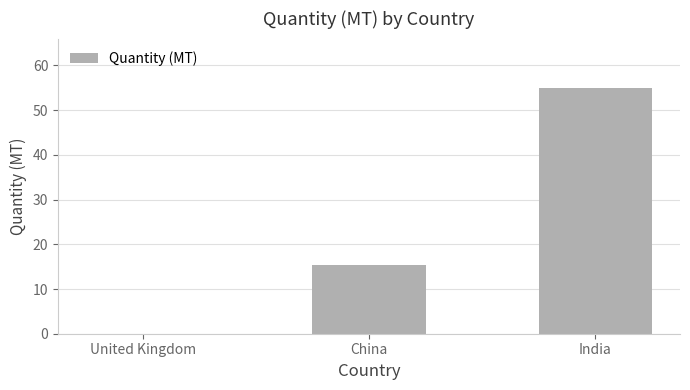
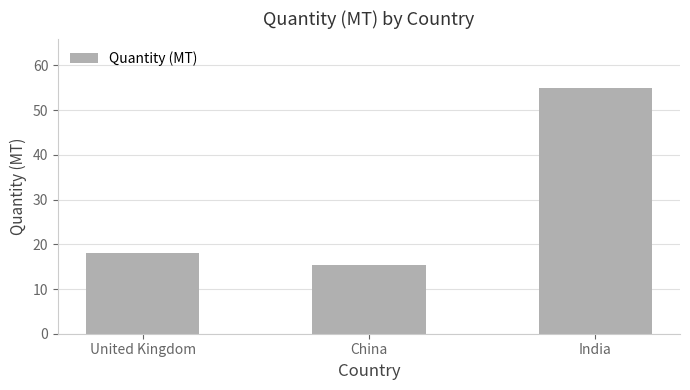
United Kingdom: 0 -> 18
